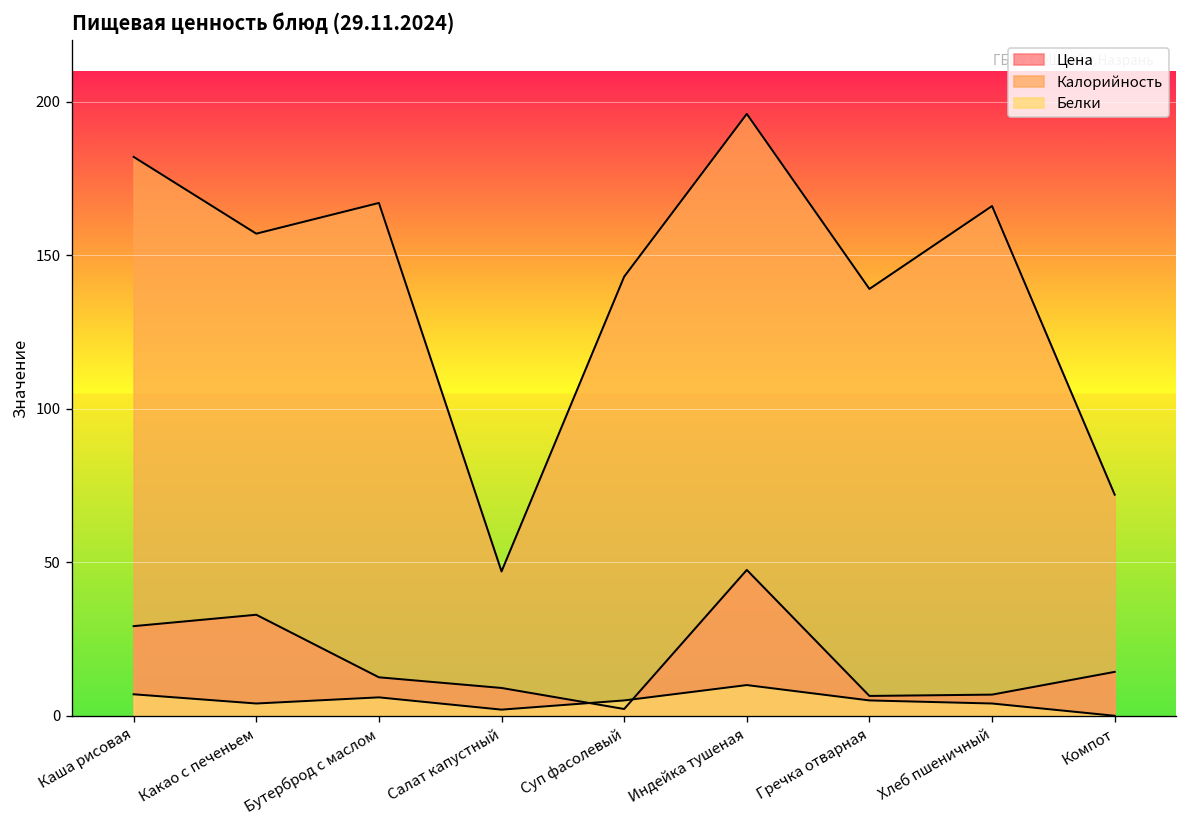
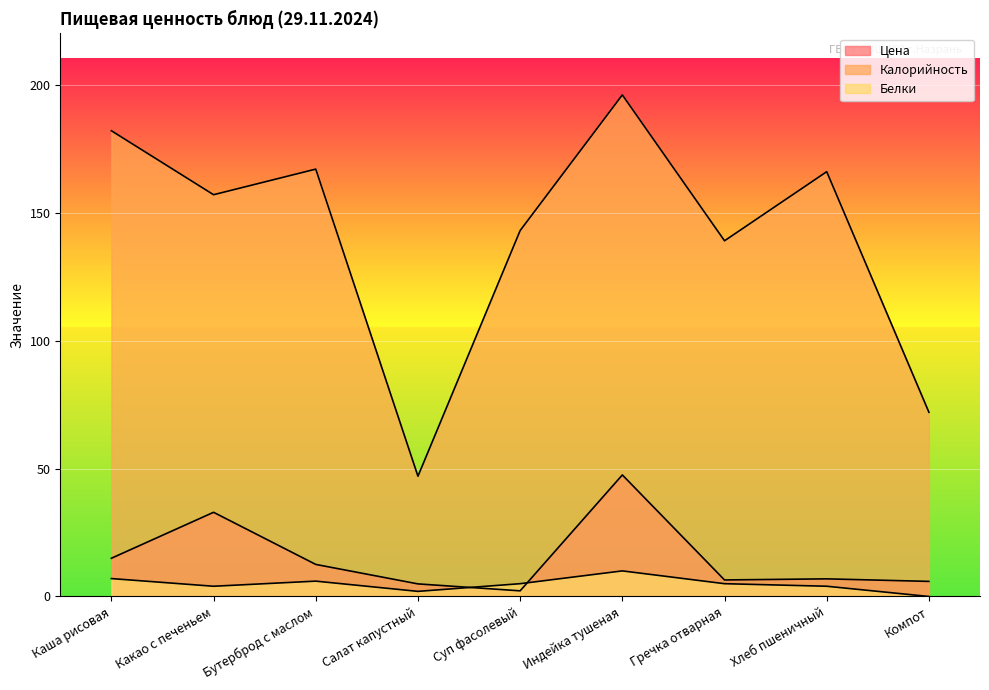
Цена, Каша рисовая: 29 -> 15
Цена, Салат капустный: 9 -> 5
Цена, Компот: 14 -> 6
